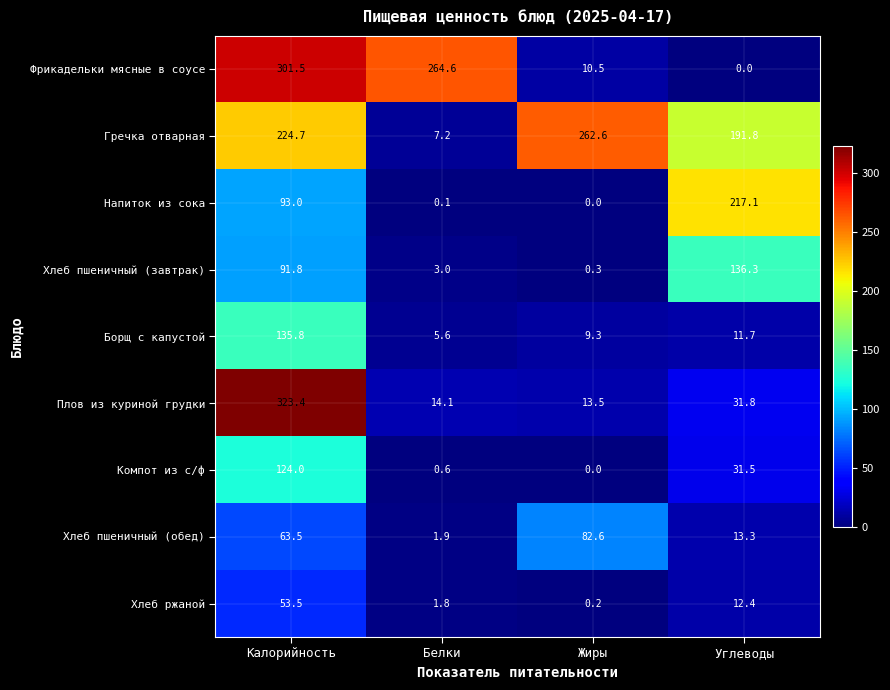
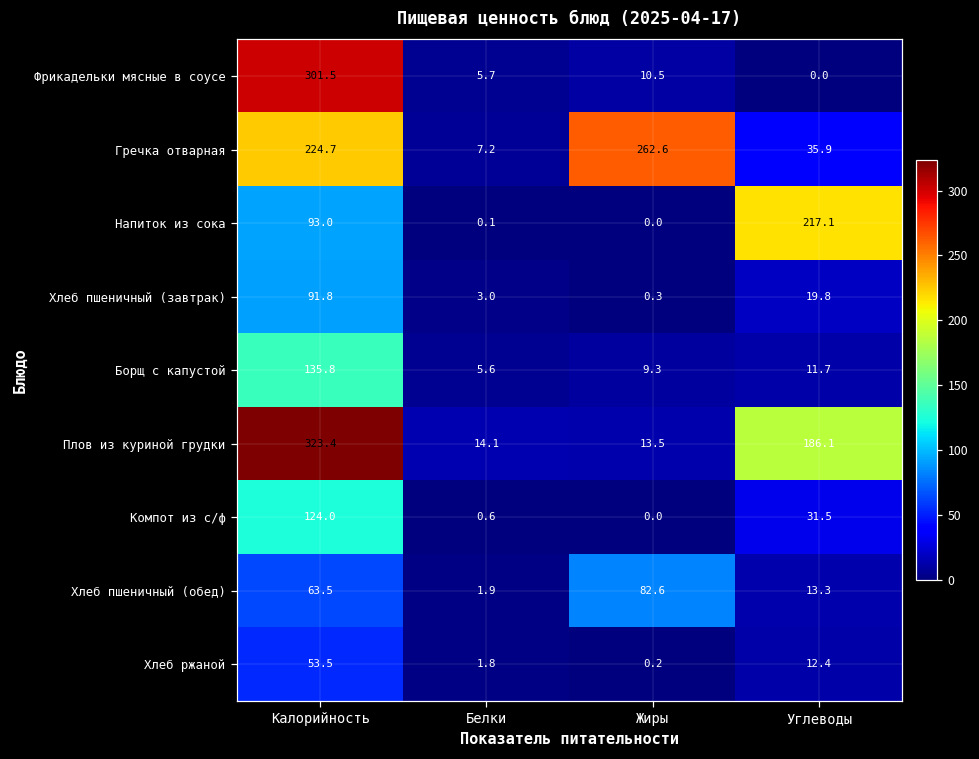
Фрикадельки мясные в соусе, Белки: 264.6 -> 5.7
Гречка отварная, Углеводы: 191.8 -> 35.9
Хлеб пшеничный (завтрак), Углеводы: 136.3 -> 19.8
Плов из куриной грудки, Углеводы: 31.8 -> 186.1
